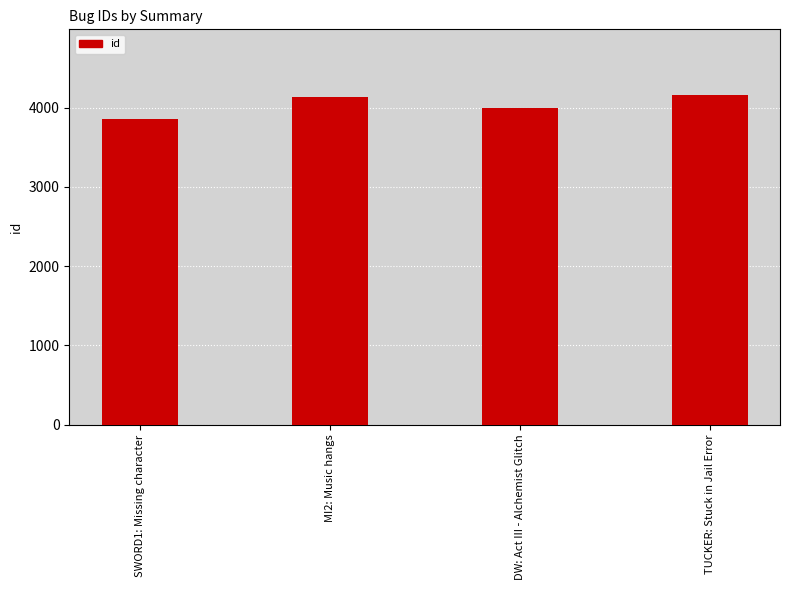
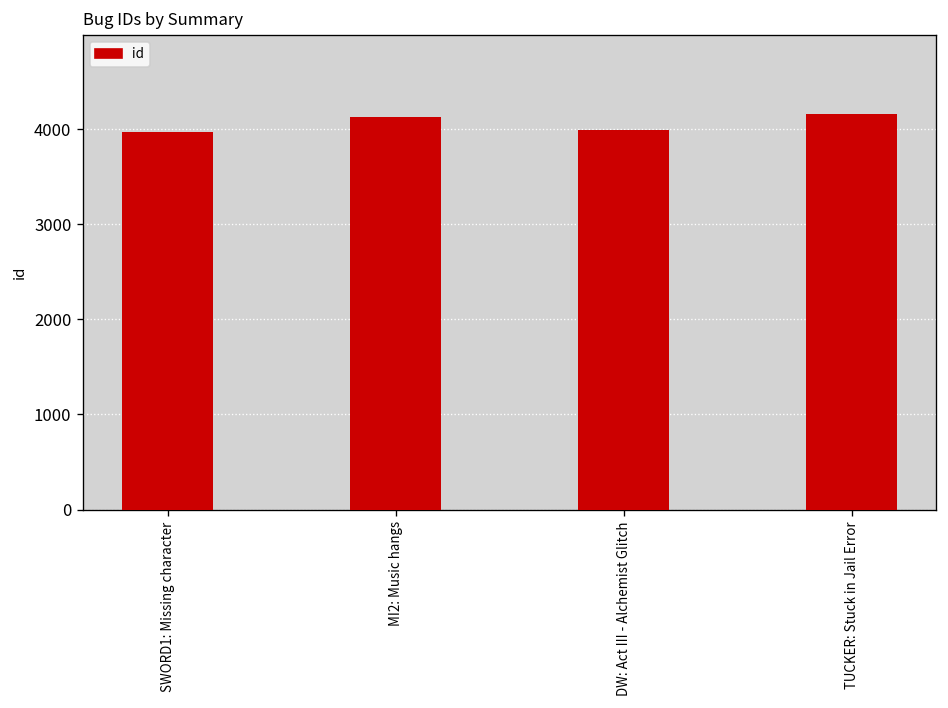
SWORD1: Missing character: 3800 -> 4000
